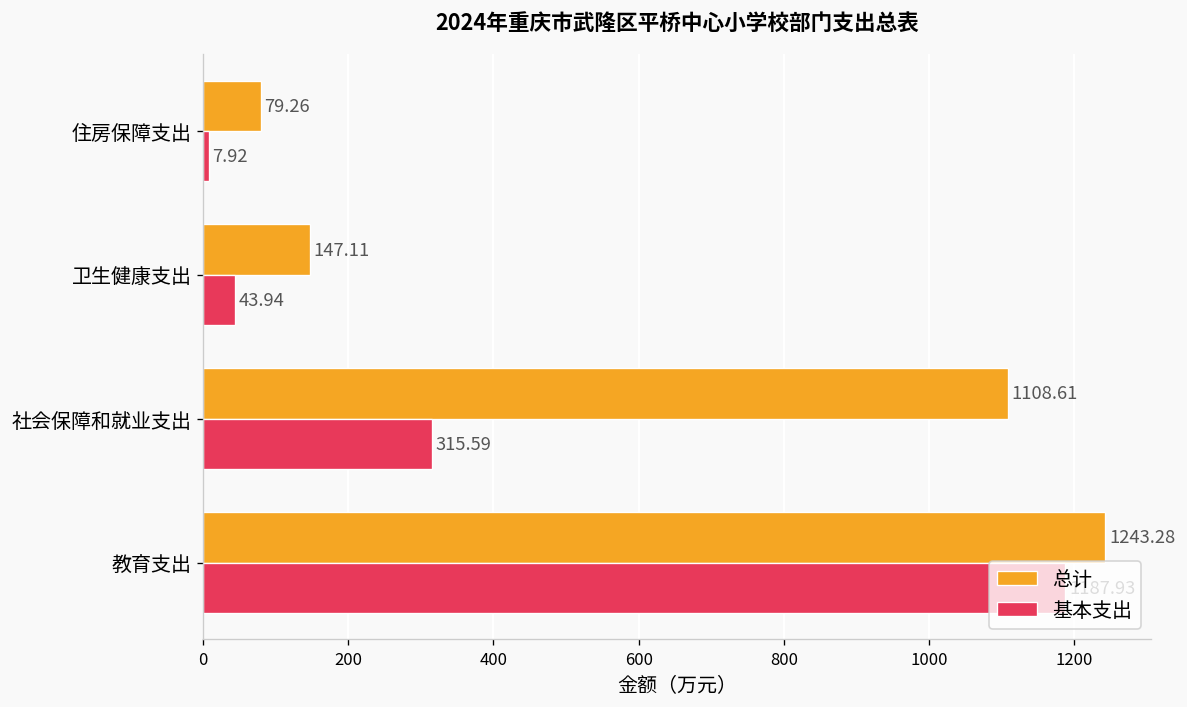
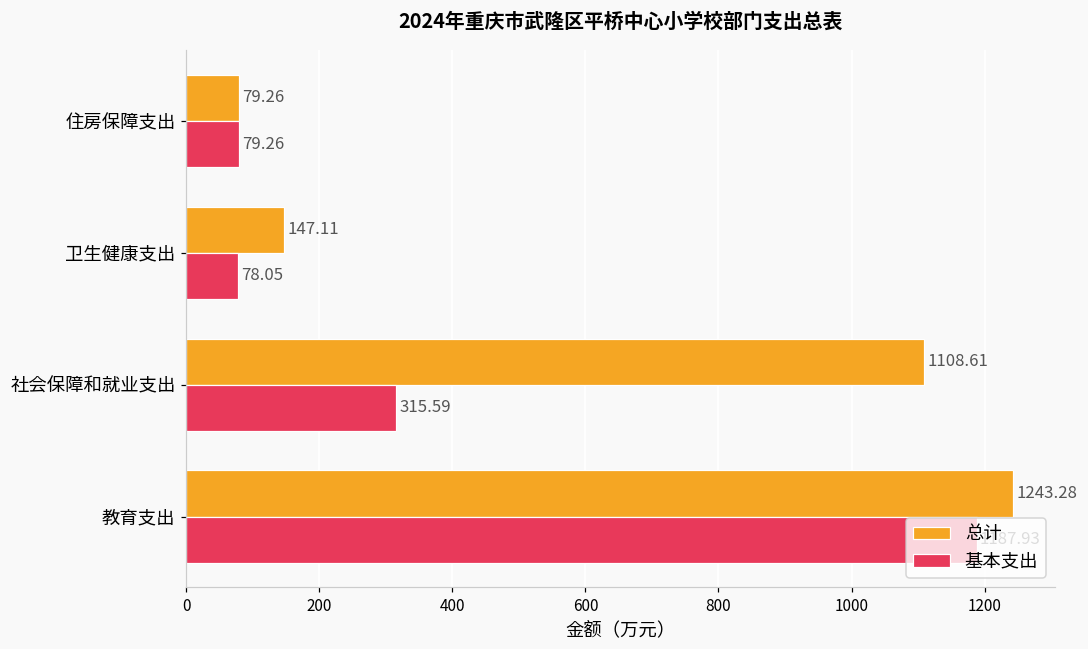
基本支出, 住房保障支出: 7.92 -> 79.26
基本支出, 卫生健康支出: 43.94 -> 78.05
